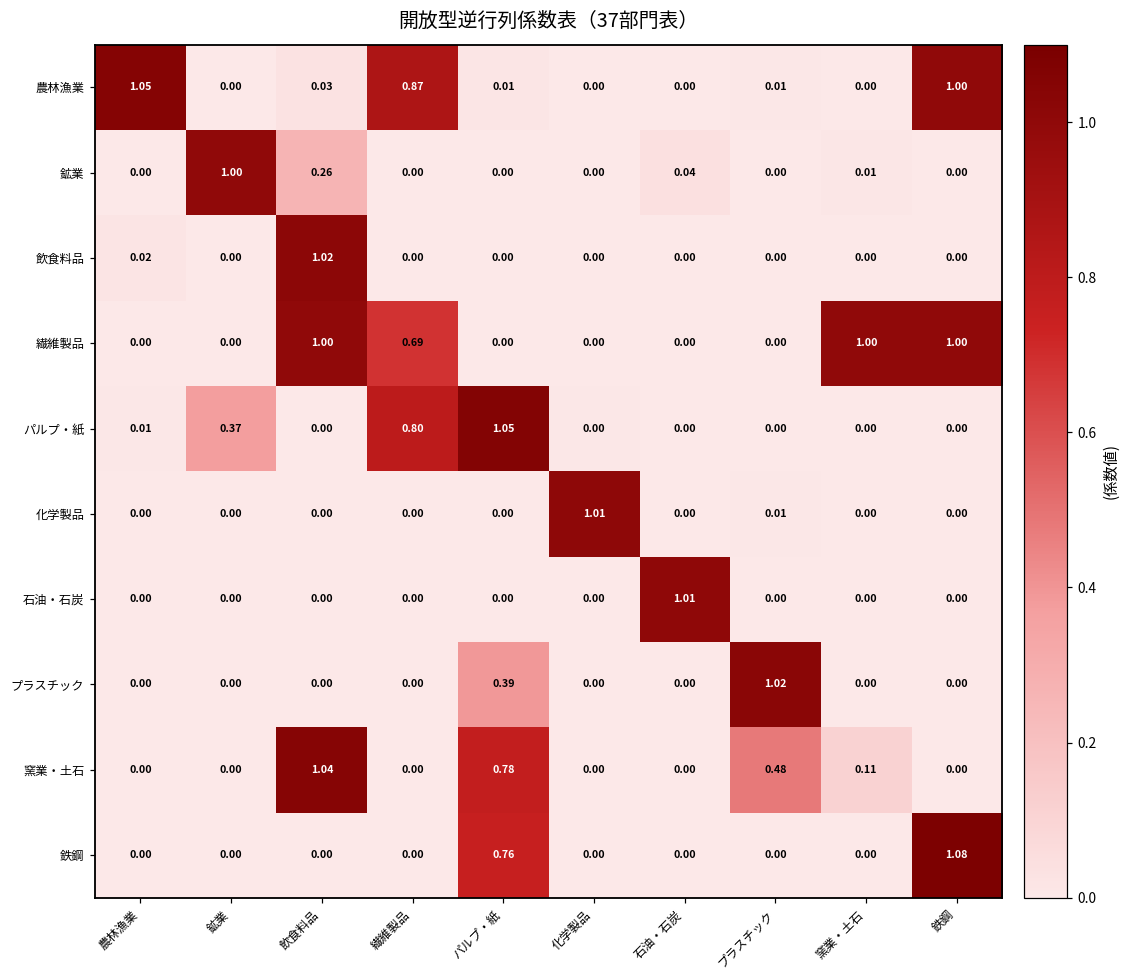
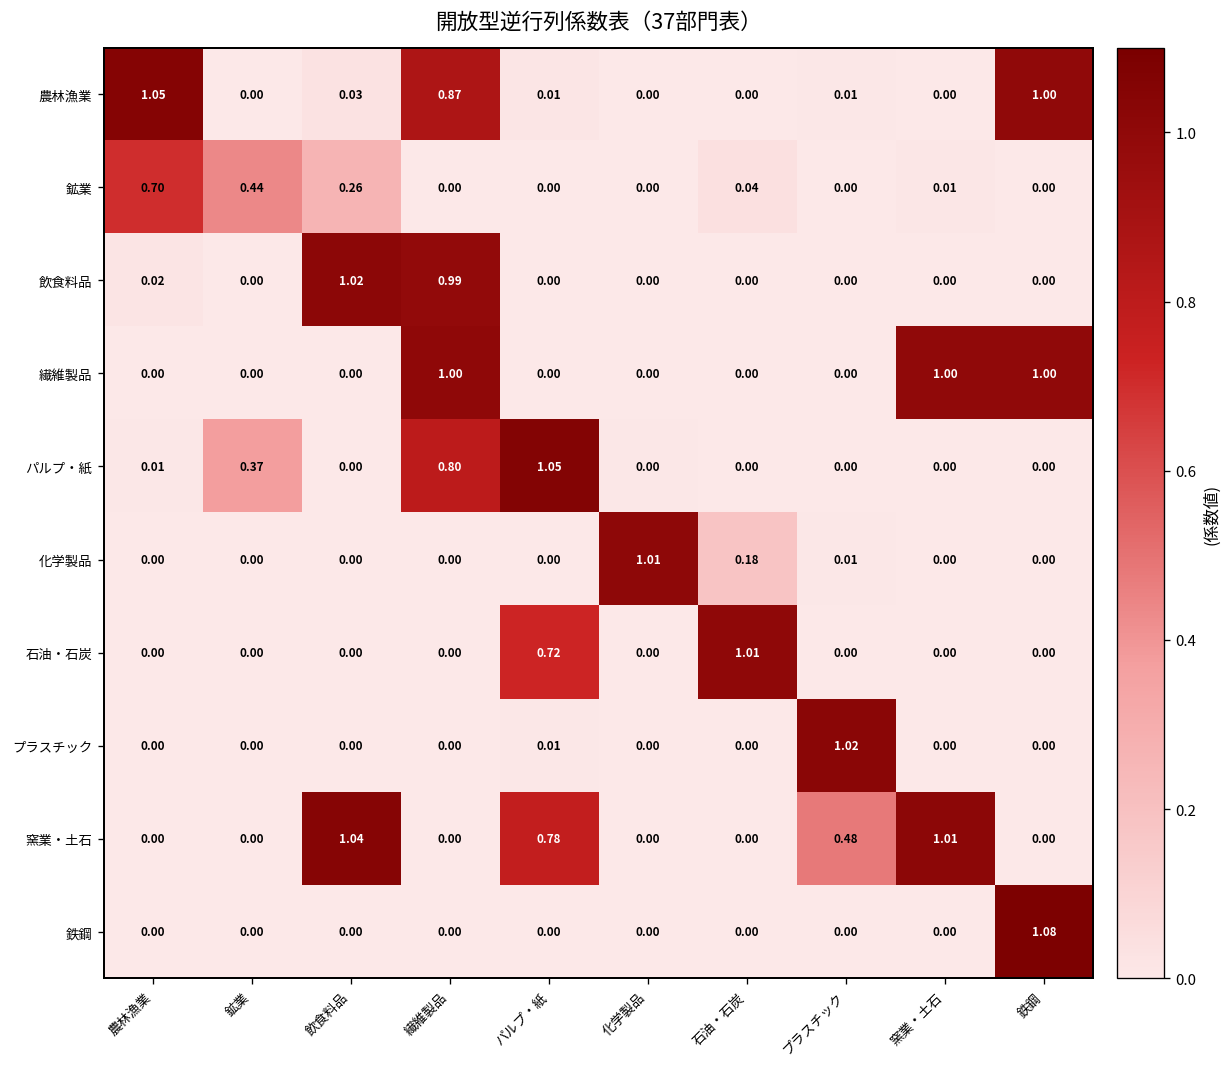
鉱業, 農林漁業: 0.00 -> 0.70
鉱業, 鉱業: 1.00 -> 0.44
飲食料品, 繊維製品: 0.00 -> 0.99
繊維製品, 飲食料品: 1.00 -> 0.00
繊維製品, 繊維製品: 0.69 -> 1.00
化学製品, 石油・石炭: 0.00 -> 0.18
石油・石炭, パルプ・紙: 0.00 -> 0.72
プラスチック, パルプ・紙: 0.39 -> 0.01
窯業・土石, 窯業・土石: 0.11 -> 1.01
鉄鋼, パルプ・紙: 0.76 -> 0.00
